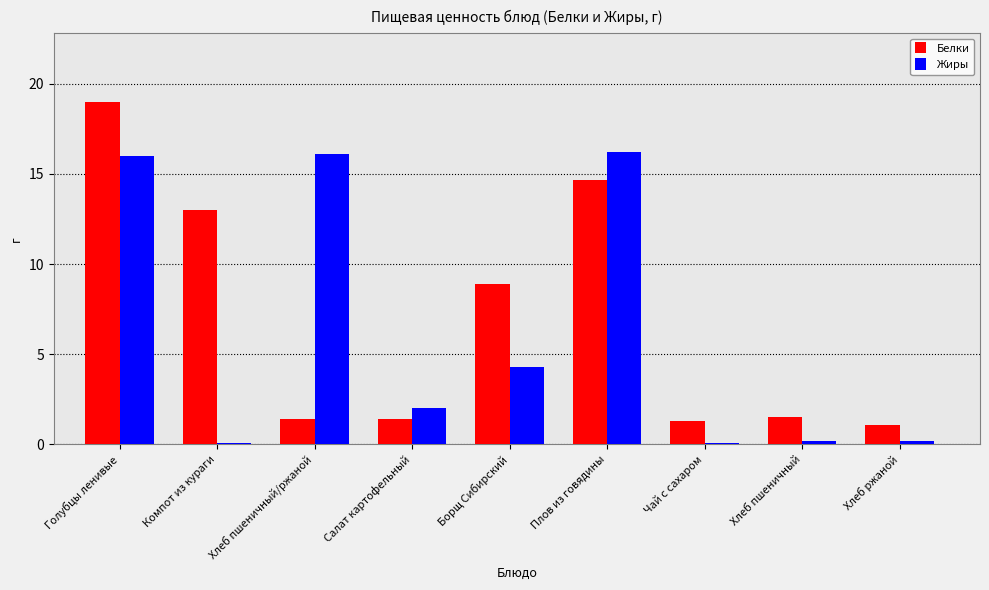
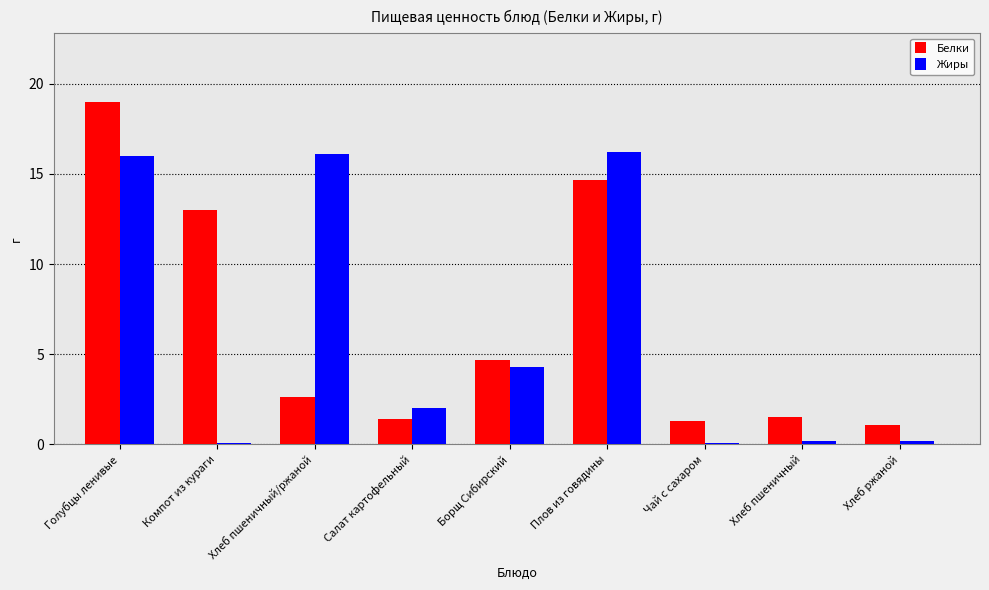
Белки, Хлеб пшеничный/ржаной: 1.4 -> 2.6
Белки, Борщ Сибирский: 8.9 -> 4.7
